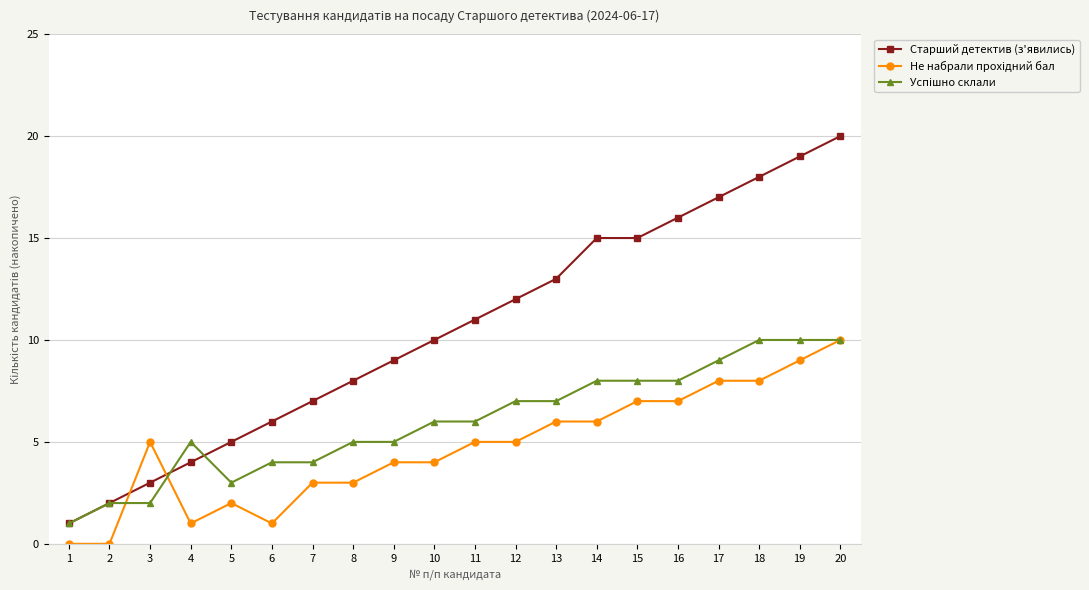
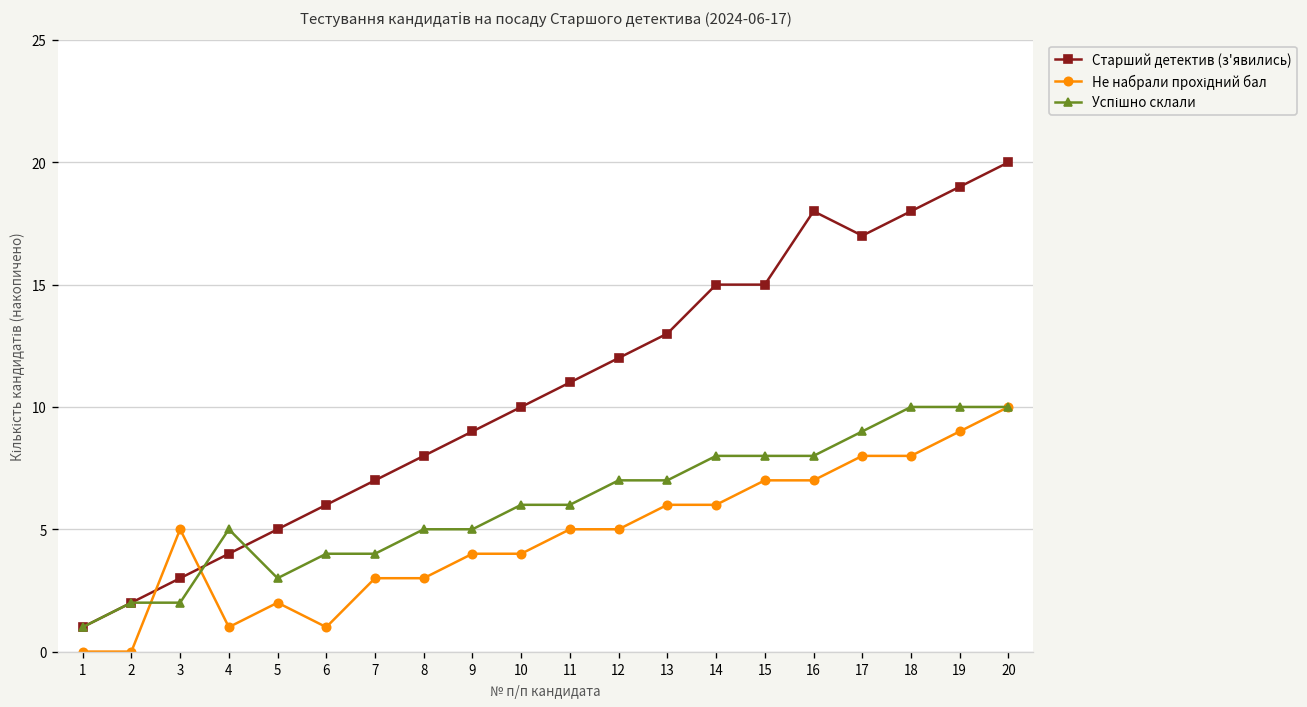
Старший детектив (з'явились), 16: 16 -> 18
